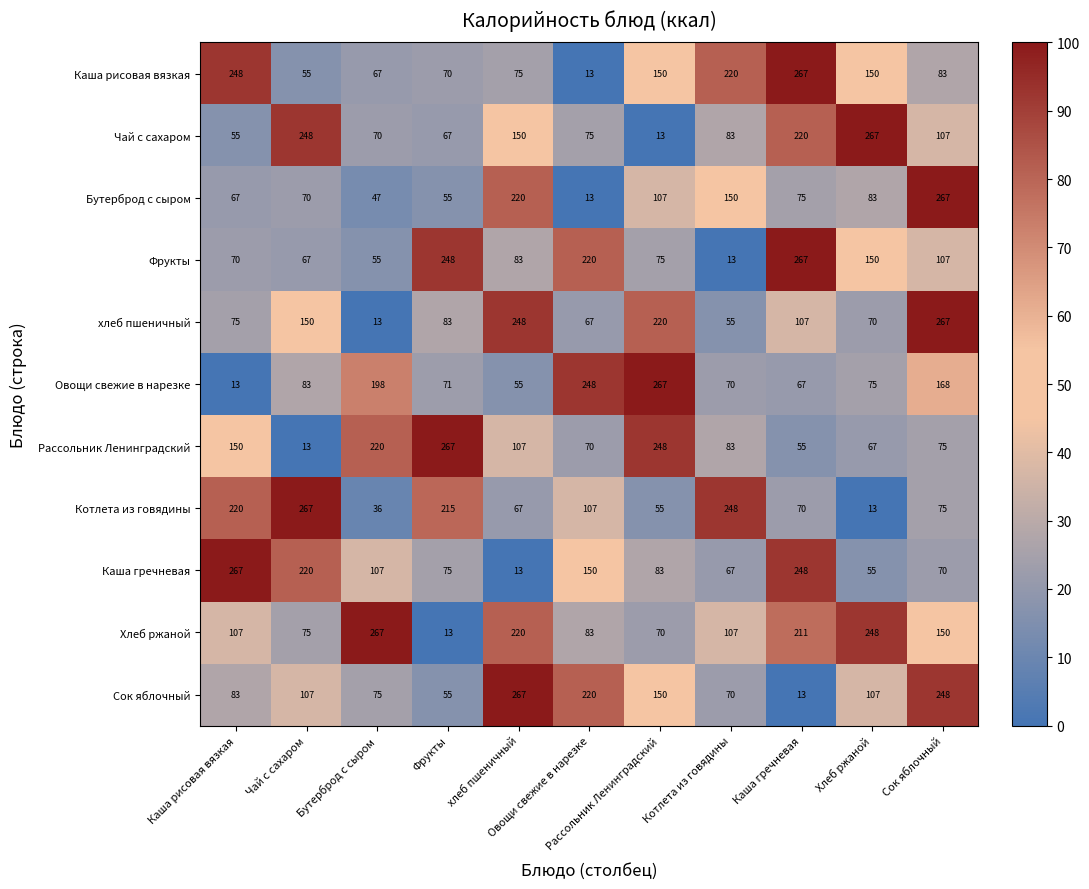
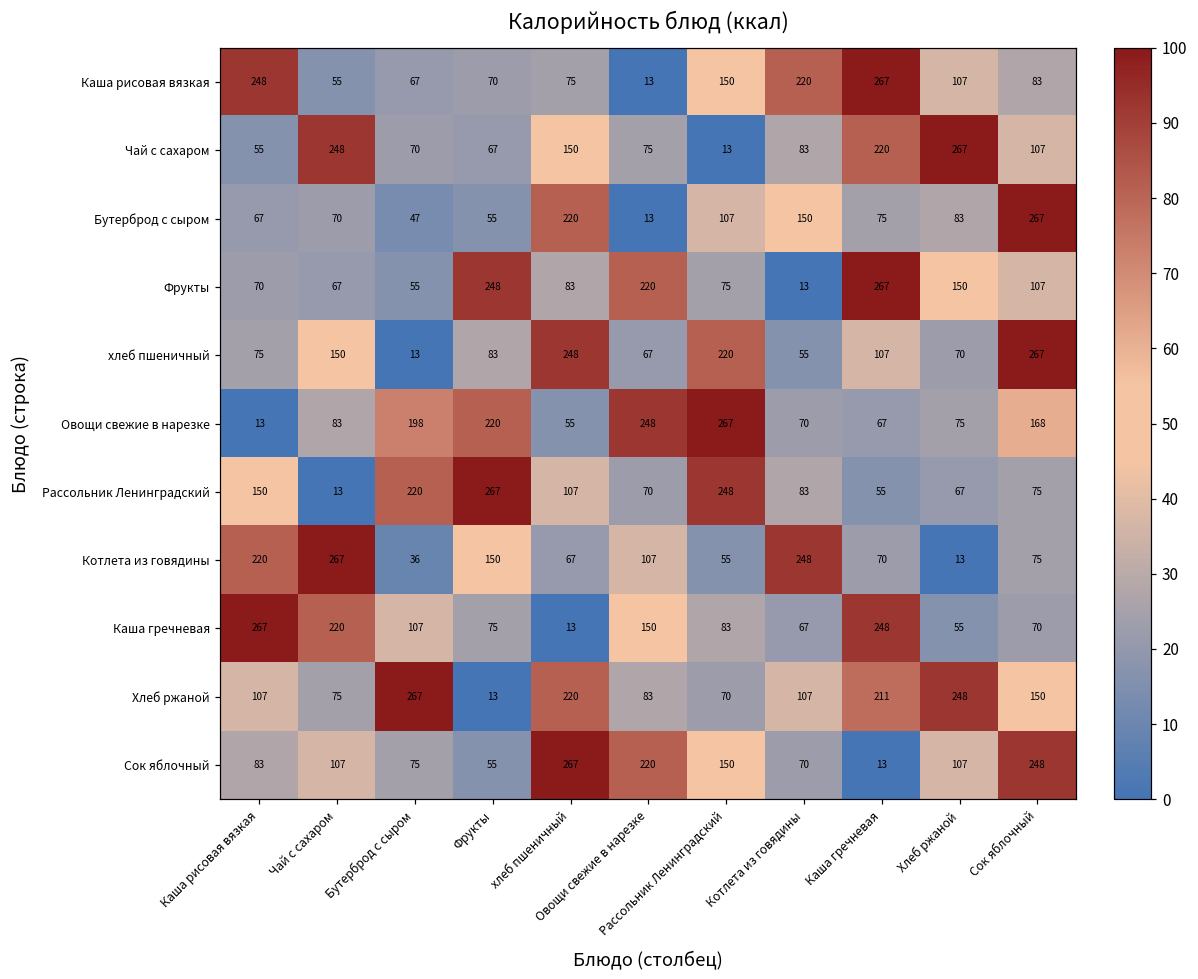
Каша рисовая вязкая, Хлеб ржаной: 150 -> 107
Овощи свежие в нарезке, Фрукты: 71 -> 220
Котлета из говядины, Фрукты: 215 -> 150
